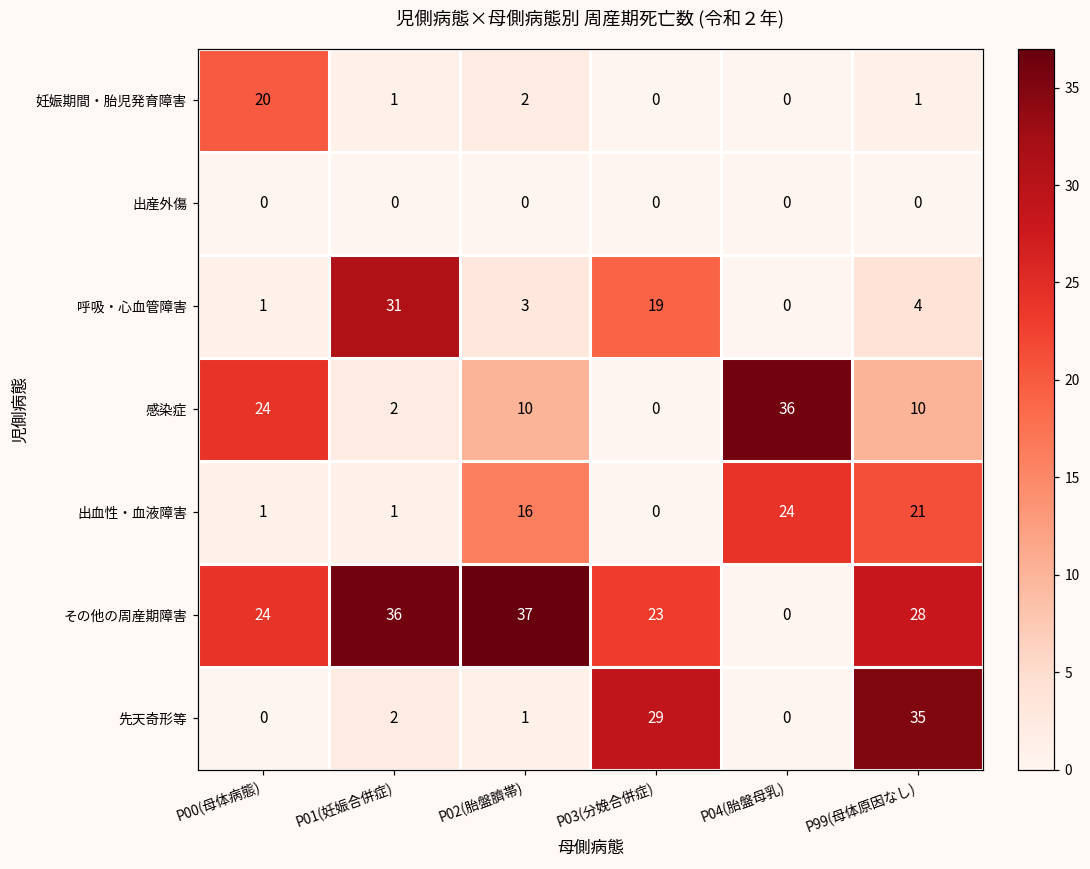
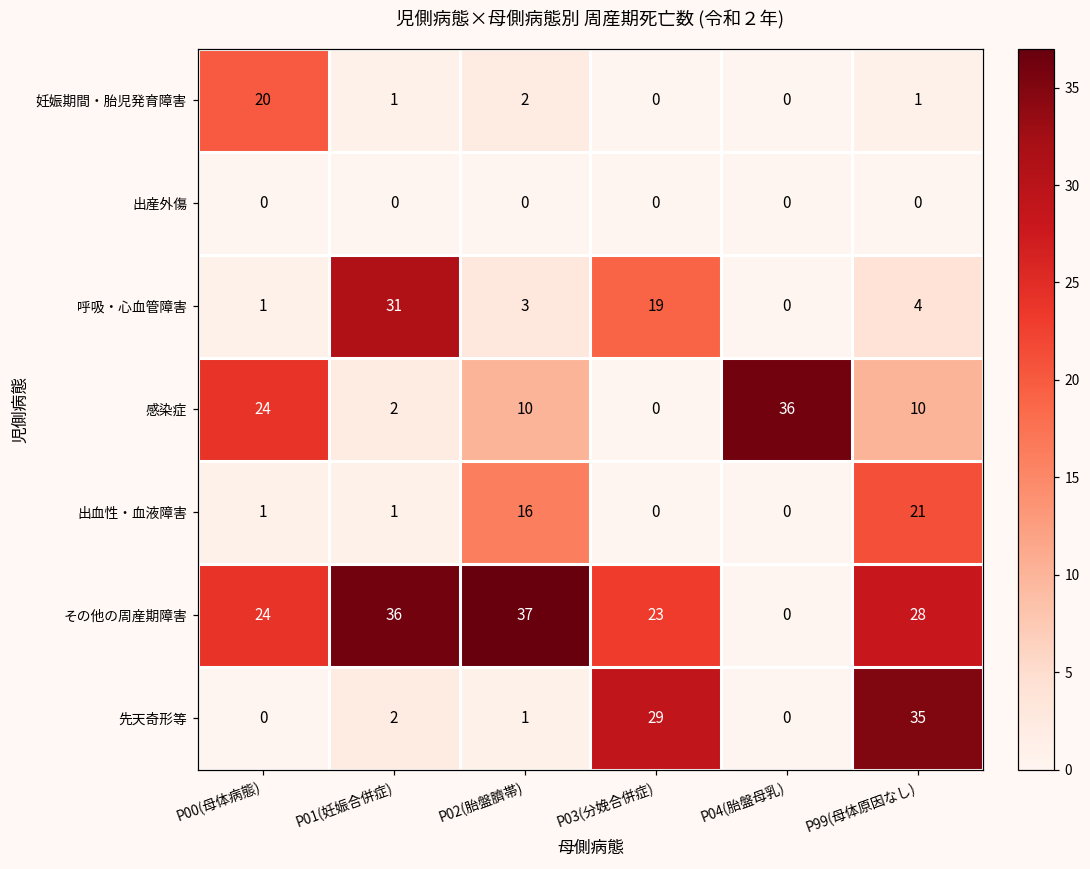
出血性・血液障害, P04(胎盤母乳): 24 -> 0
